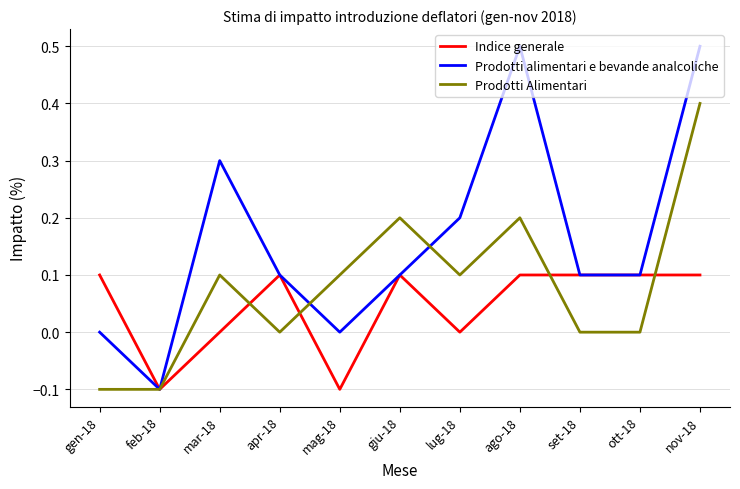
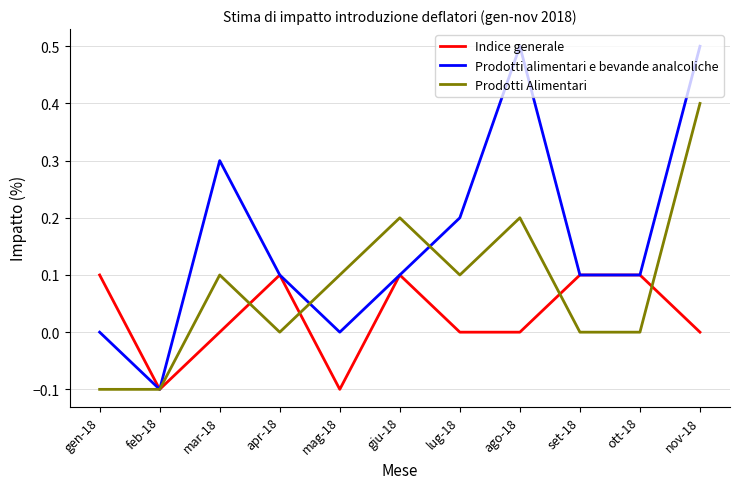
Indice generale, ago-18: 0.1 -> 0.0
Indice generale, nov-18: 0.1 -> 0.0
